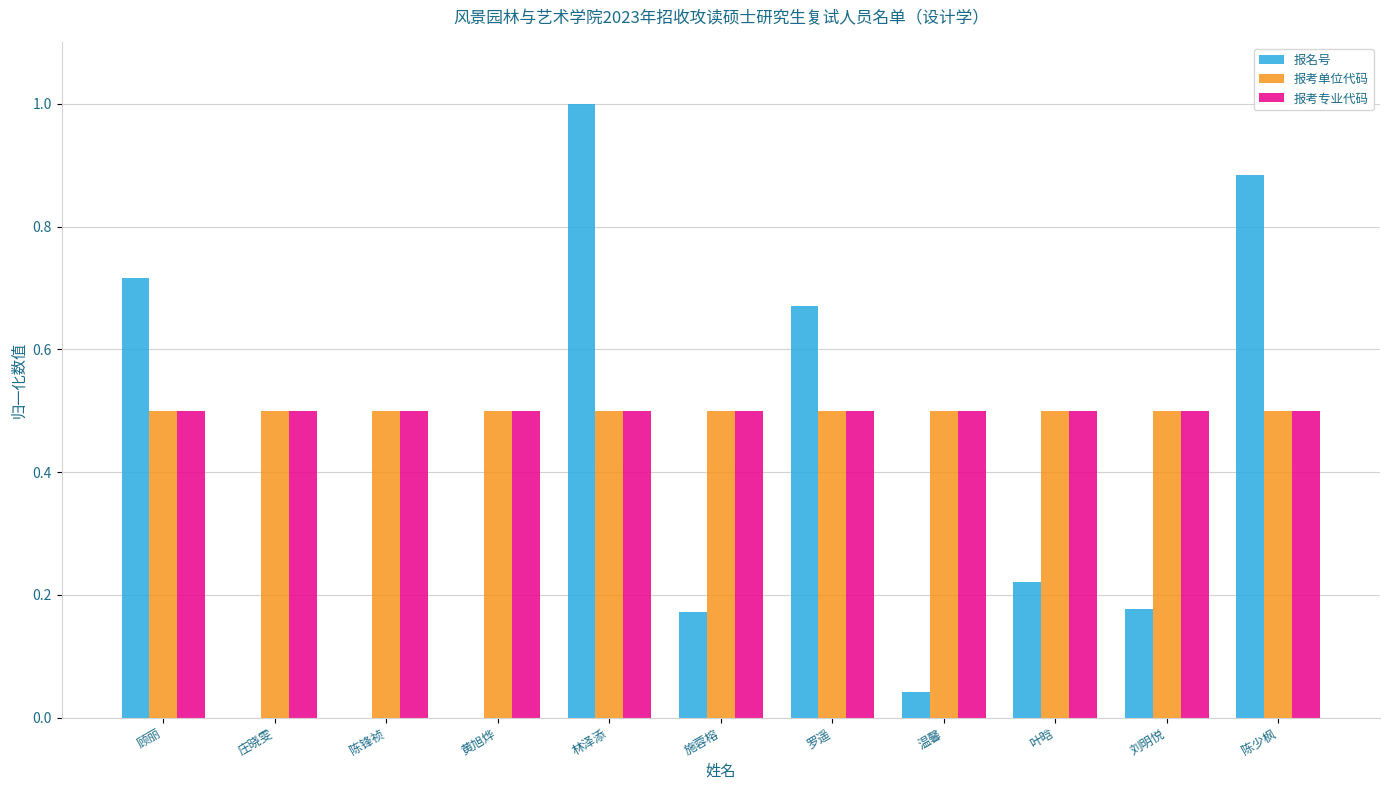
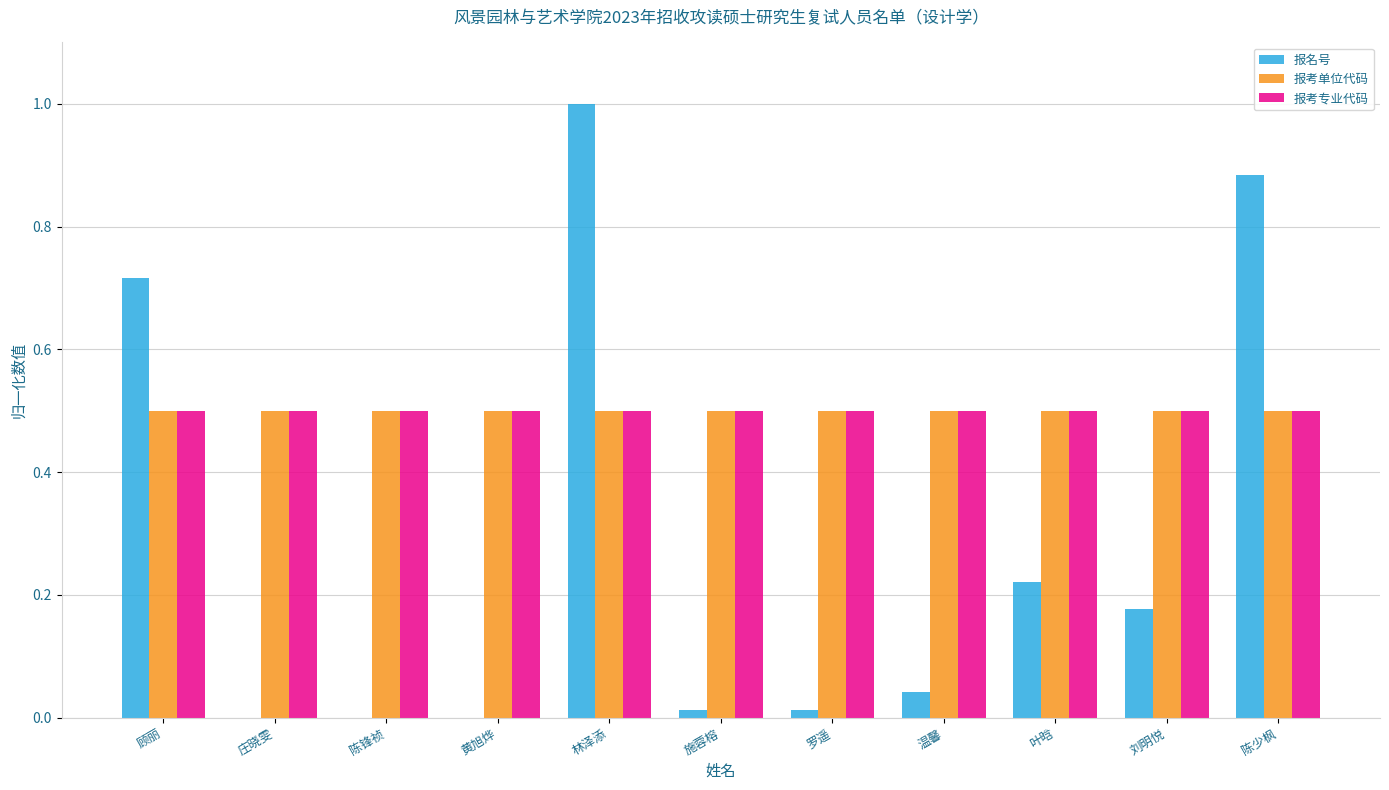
报名号, 施蓉榕: 0.17 -> 0.01
报名号, 罗遥: 0.67 -> 0.01
